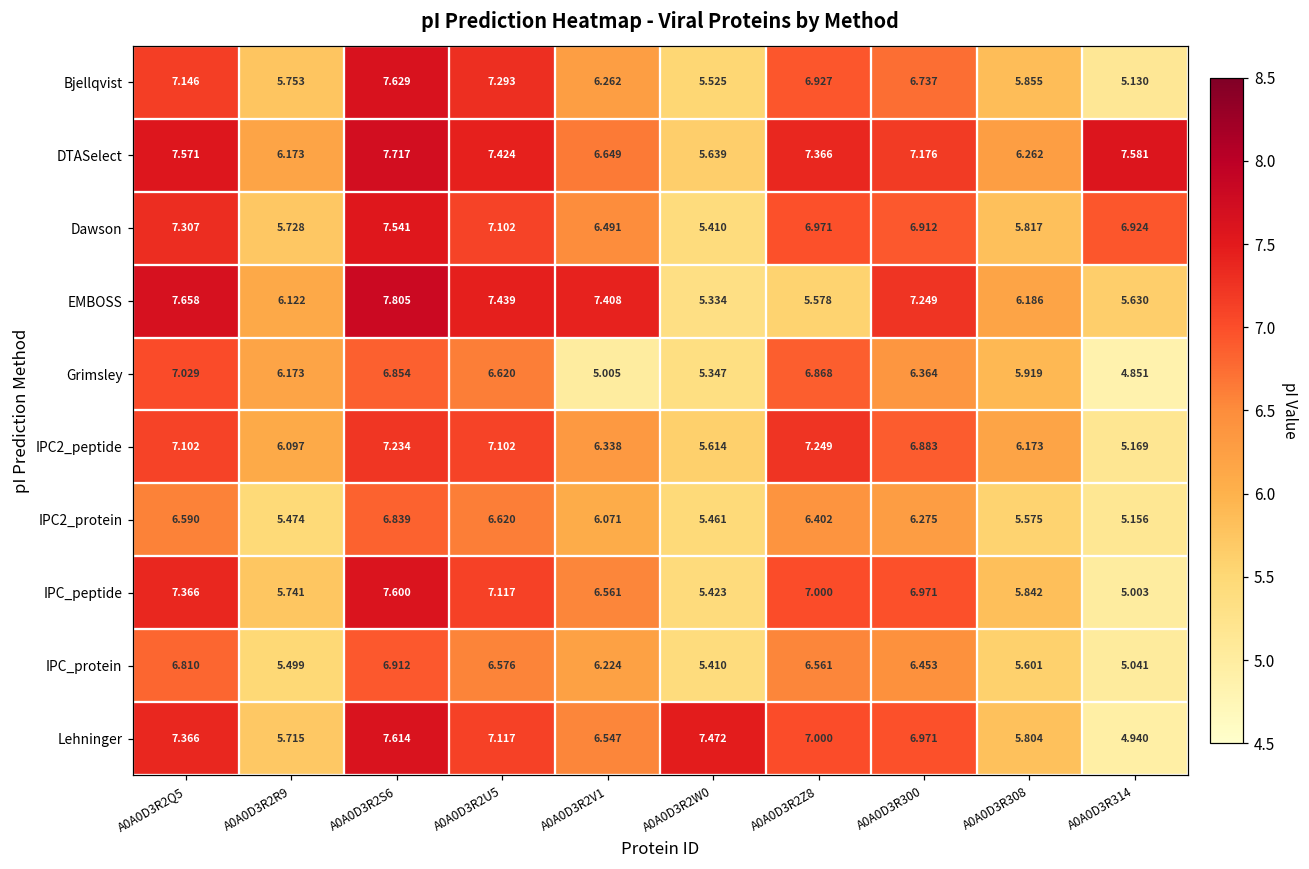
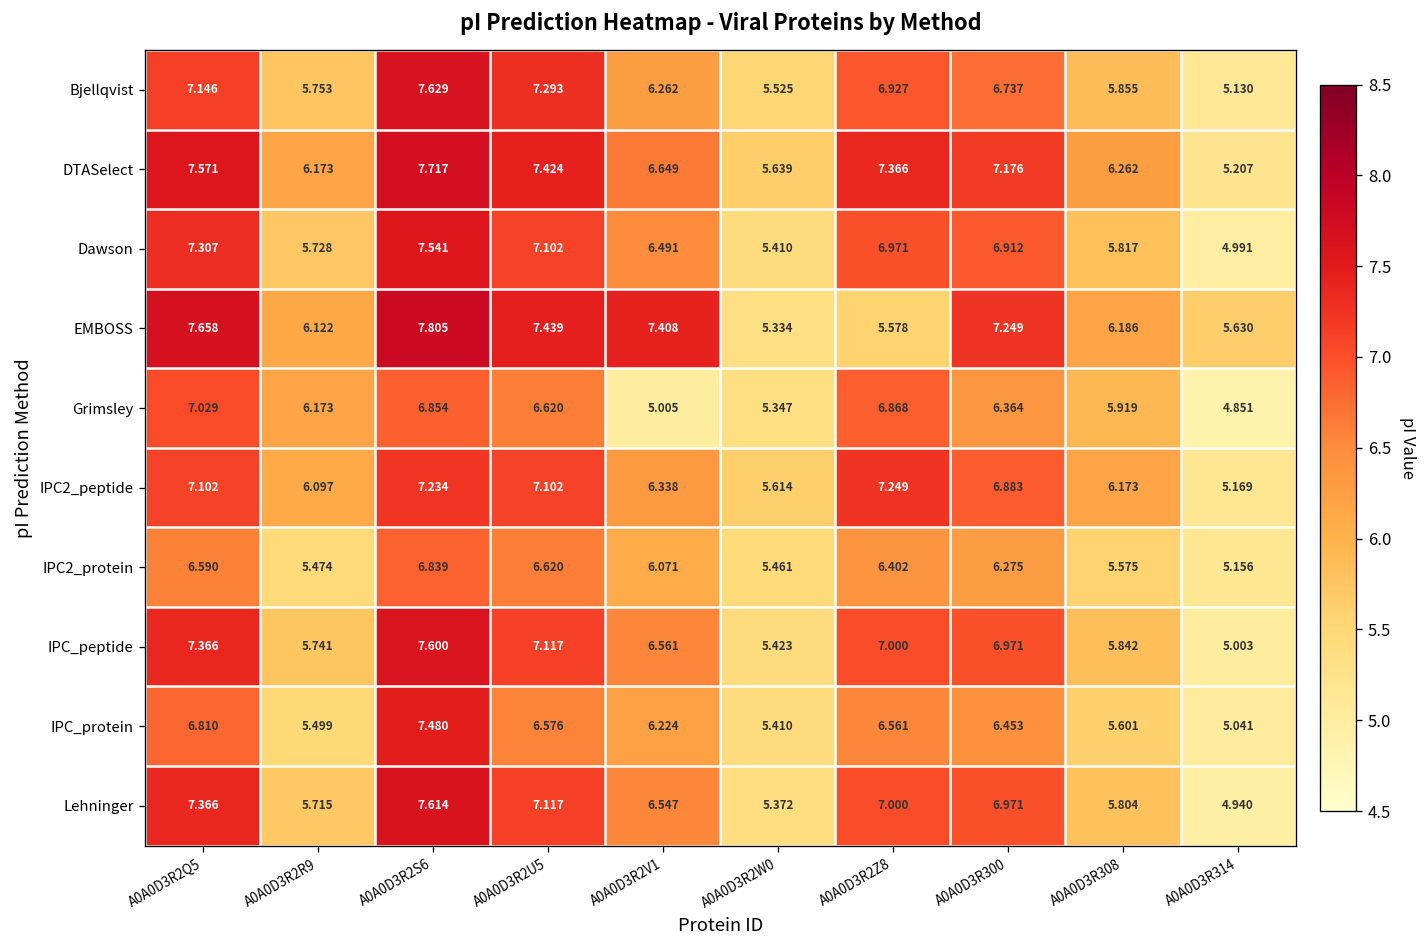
DTASelect, A0A0D3R314: 7.581 -> 5.207
Dawson, A0A0D3R314: 6.924 -> 4.991
IPC_protein, A0A0D3R2S6: 6.912 -> 7.480
Lehninger, A0A0D3R2W0: 7.472 -> 5.372
